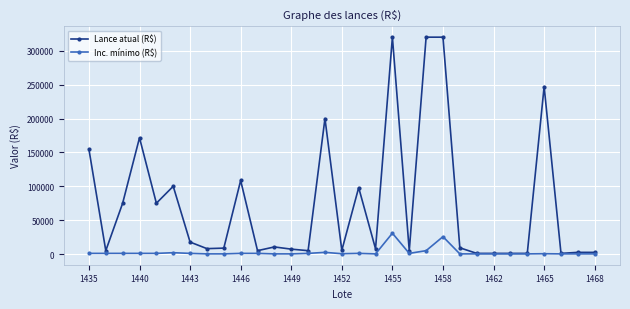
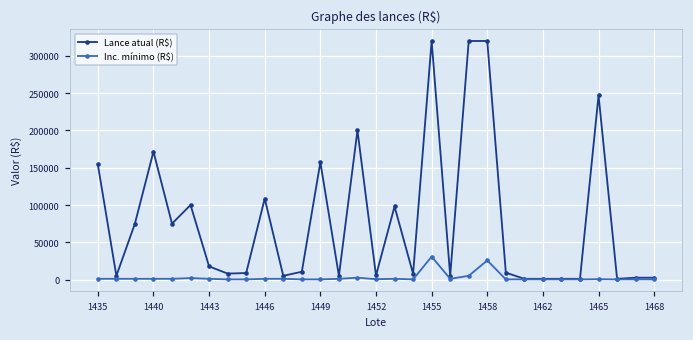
Lance atual (R$), 1449: 10000 -> 160000
